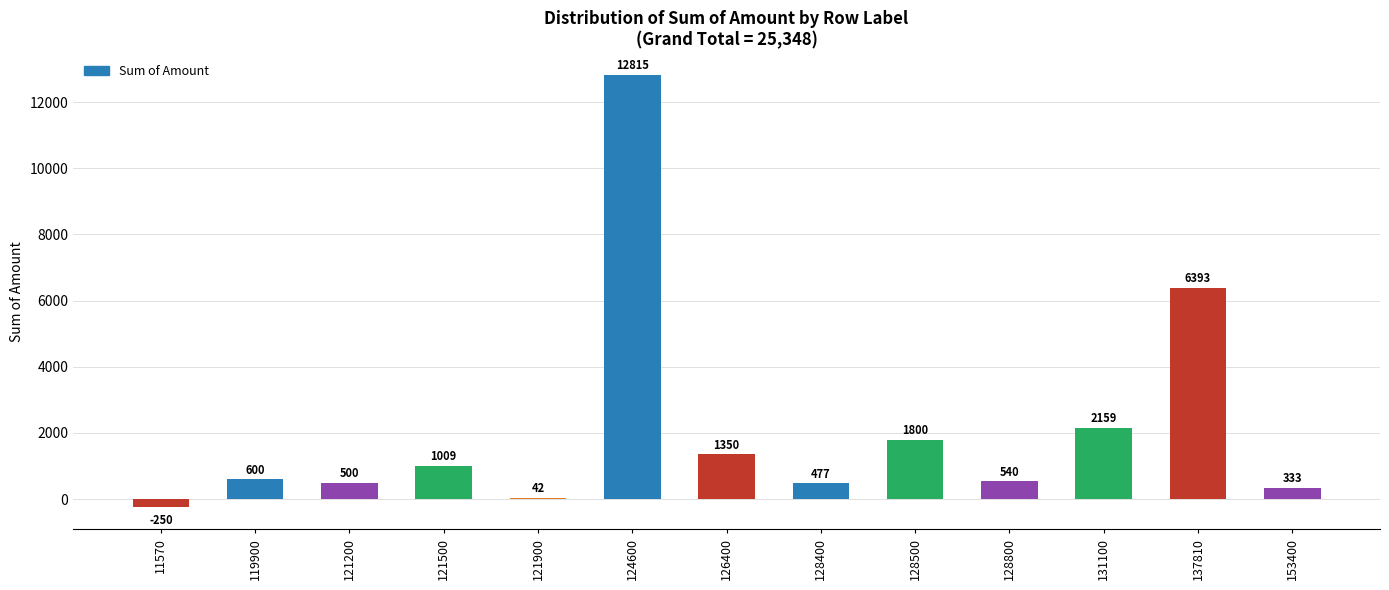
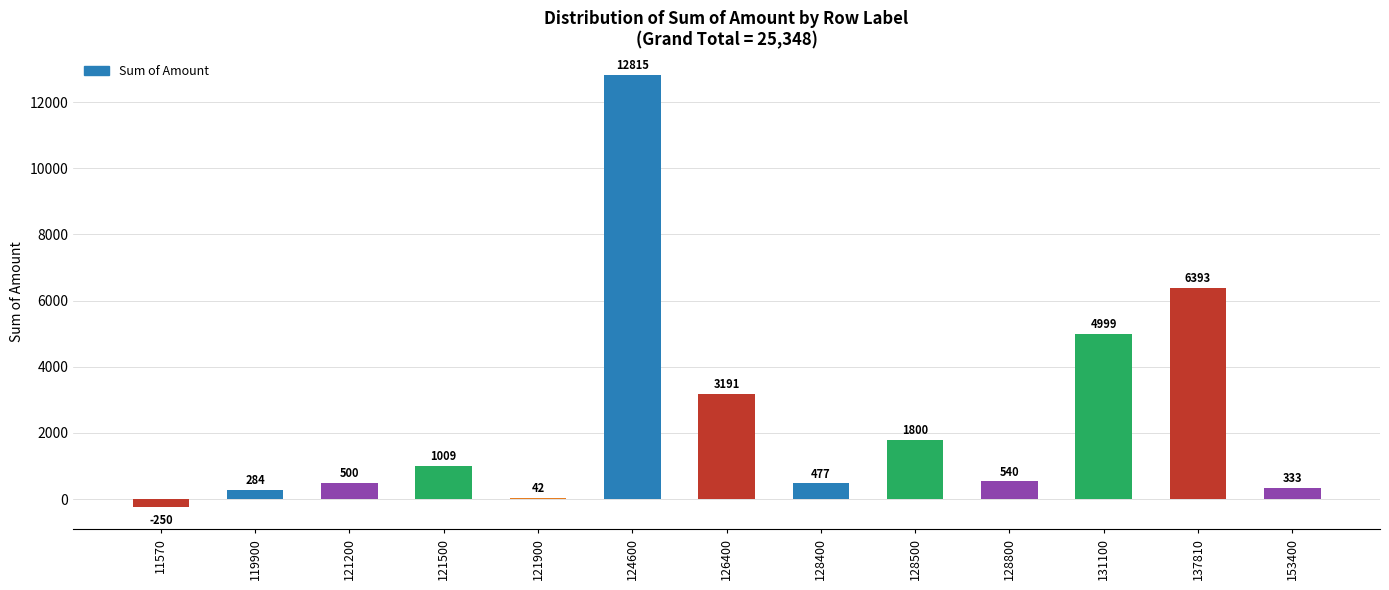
119900: 600 -> 284
126400: 1350 -> 3191
131100: 2159 -> 4999
